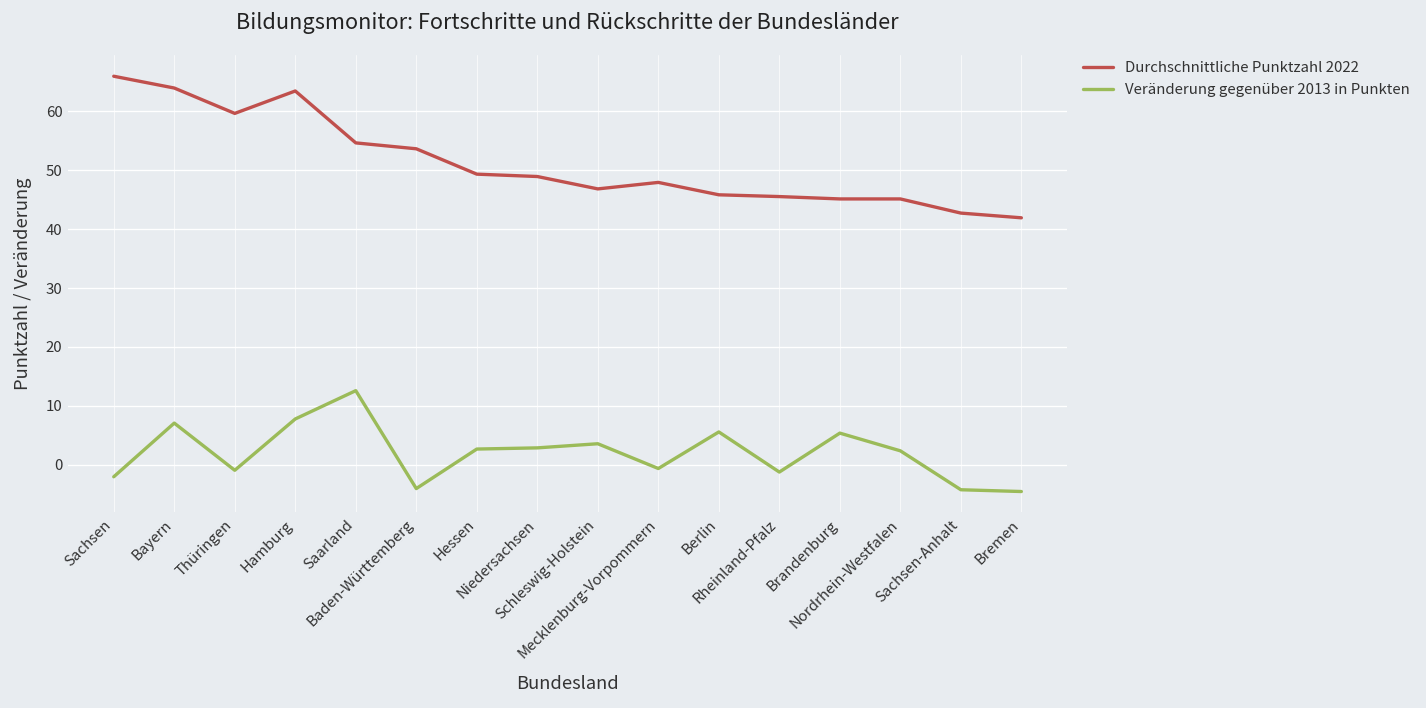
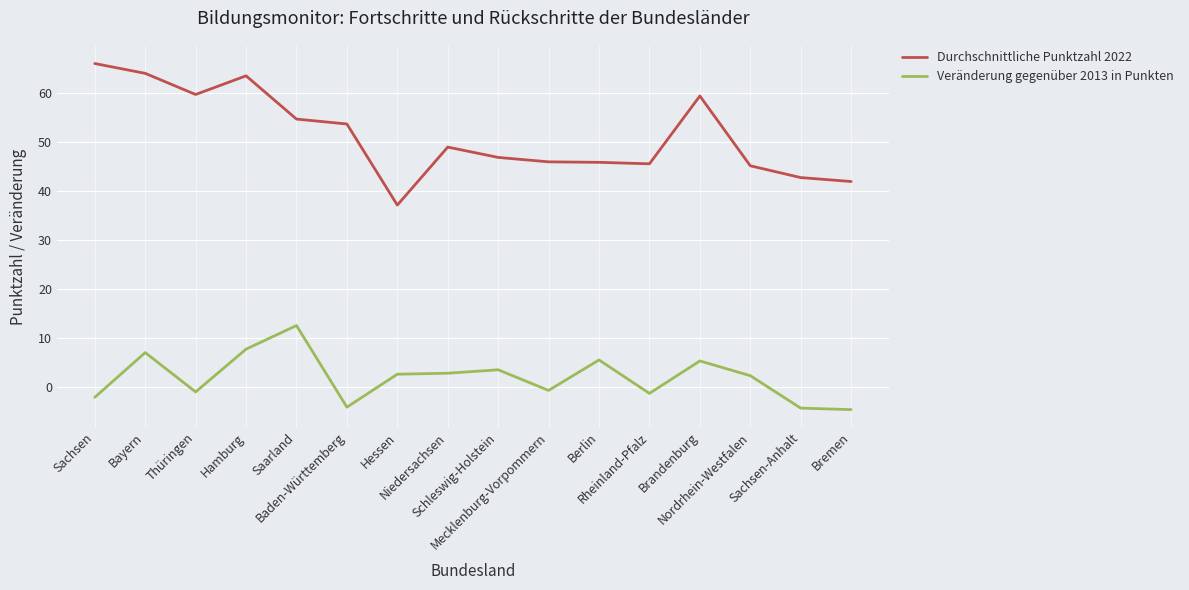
Durchschnittliche Punktzahl 2022, Hessen: 49 -> 37
Durchschnittliche Punktzahl 2022, Mecklenburg-Vorpommern: 48 -> 46
Durchschnittliche Punktzahl 2022, Brandenburg: 45 -> 59
